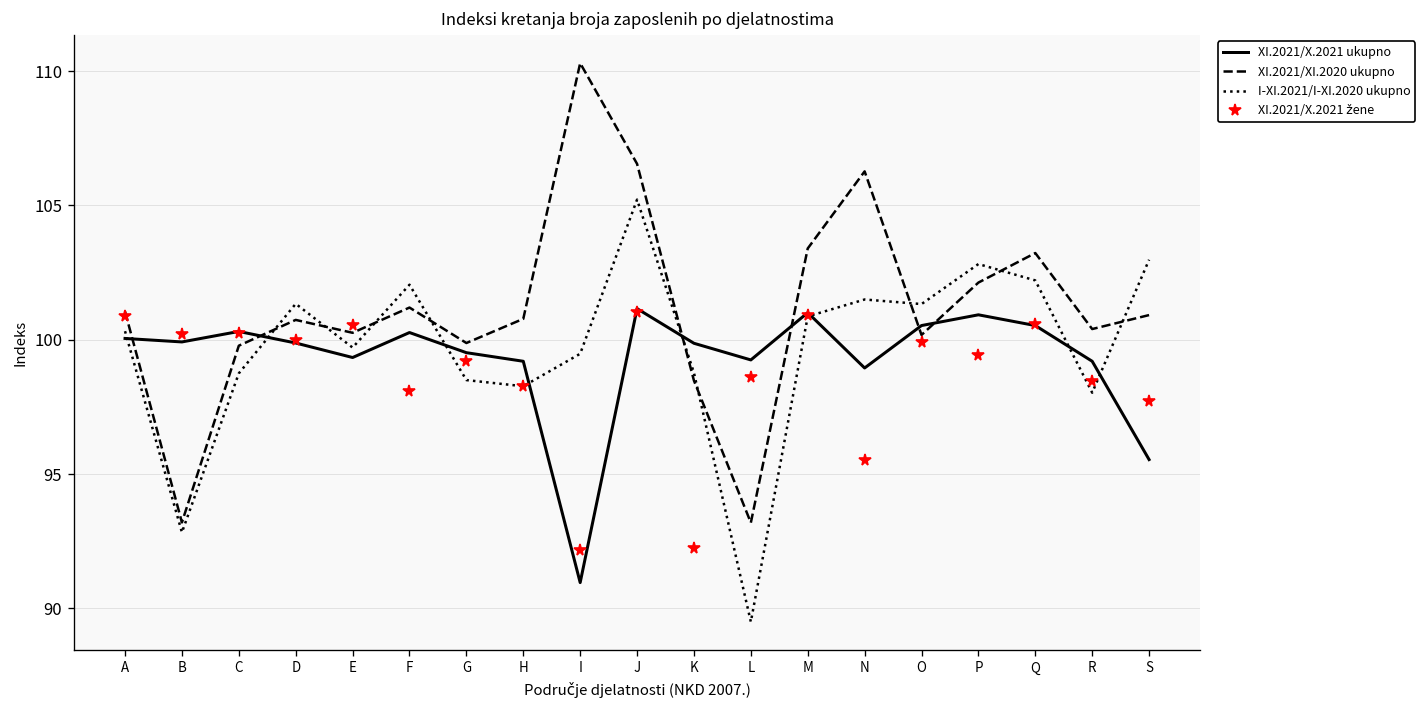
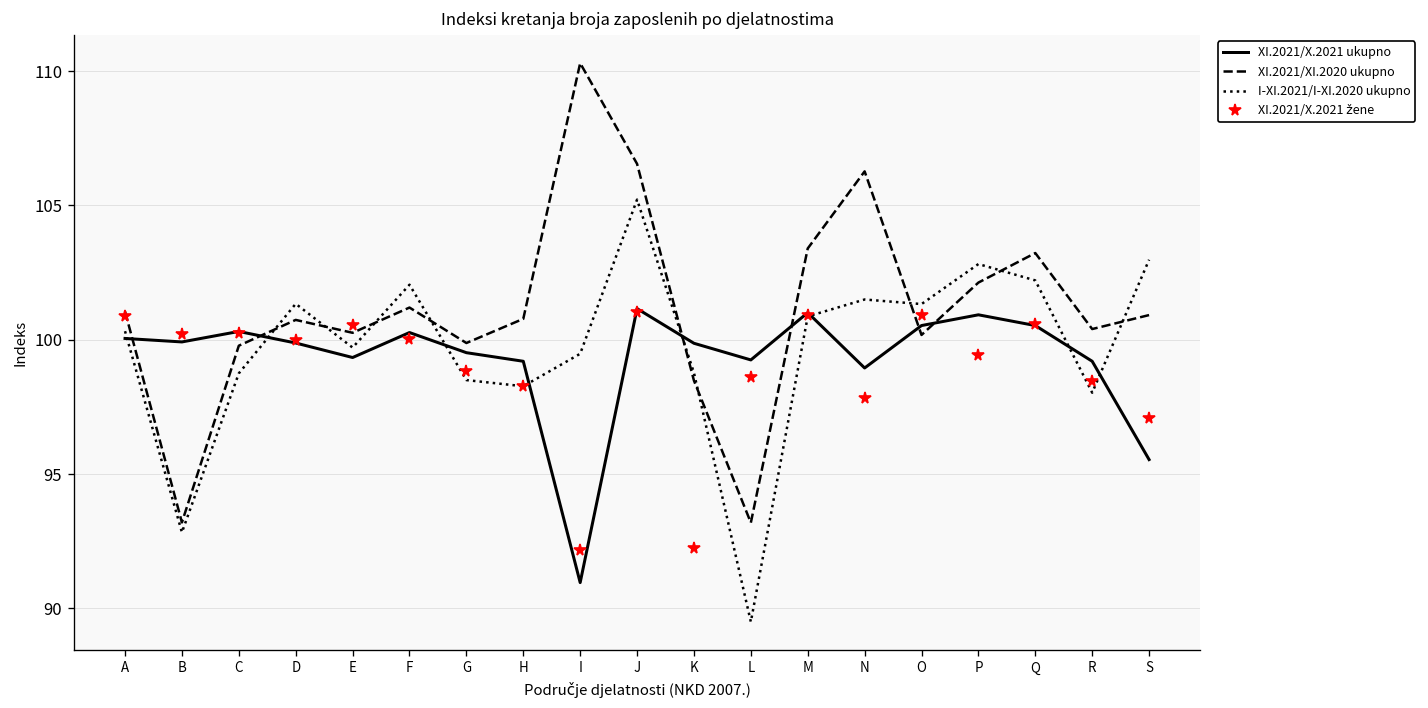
XI.2021/X.2021 žene, F: 98.1 -> 100.0
XI.2021/X.2021 žene, G: 99.2 -> 98.9
XI.2021/X.2021 žene, N: 95.5 -> 97.9
XI.2021/X.2021 žene, O: 99.9 -> 100.9
XI.2021/X.2021 žene, S: 97.7 -> 97.1
